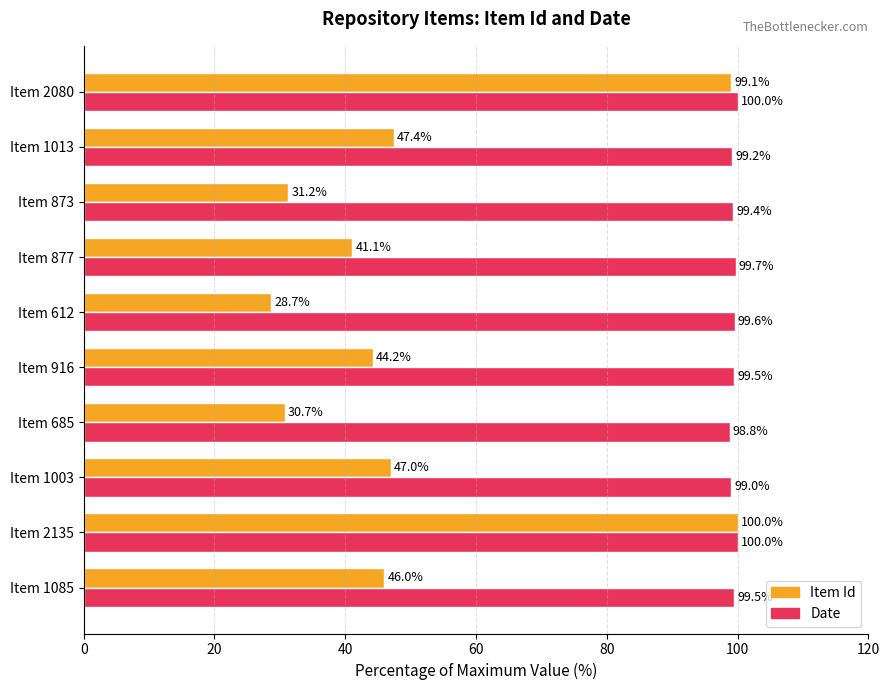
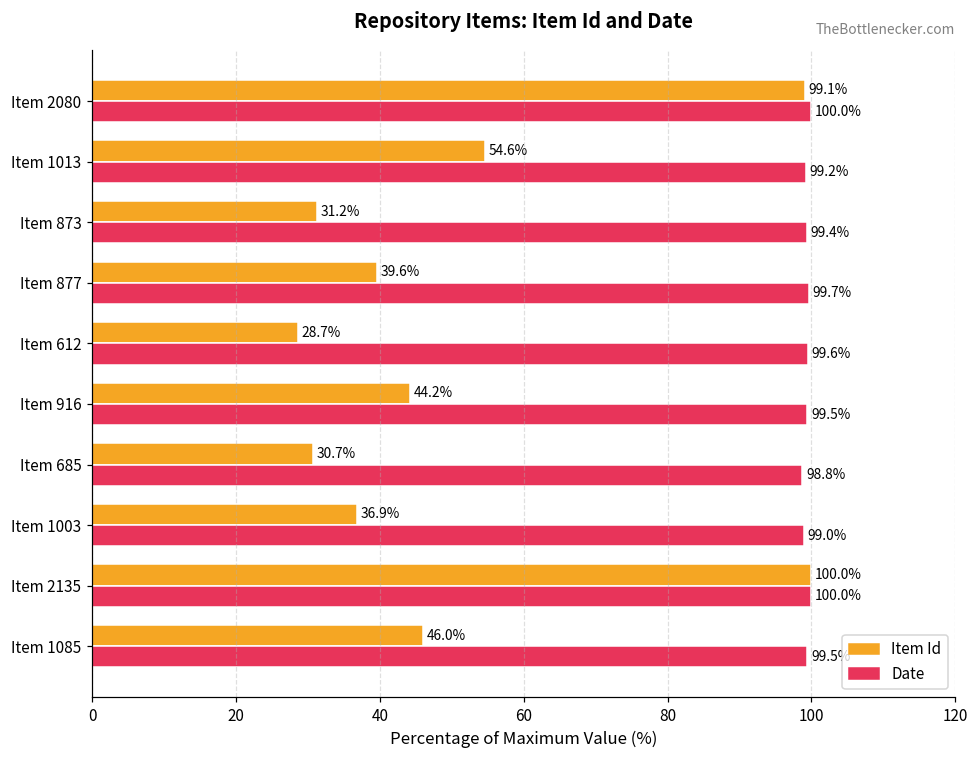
Item Id, Item 1013: 47.4% -> 54.6%
Item Id, Item 877: 41.1% -> 39.6%
Item Id, Item 1003: 47.0% -> 36.9%
